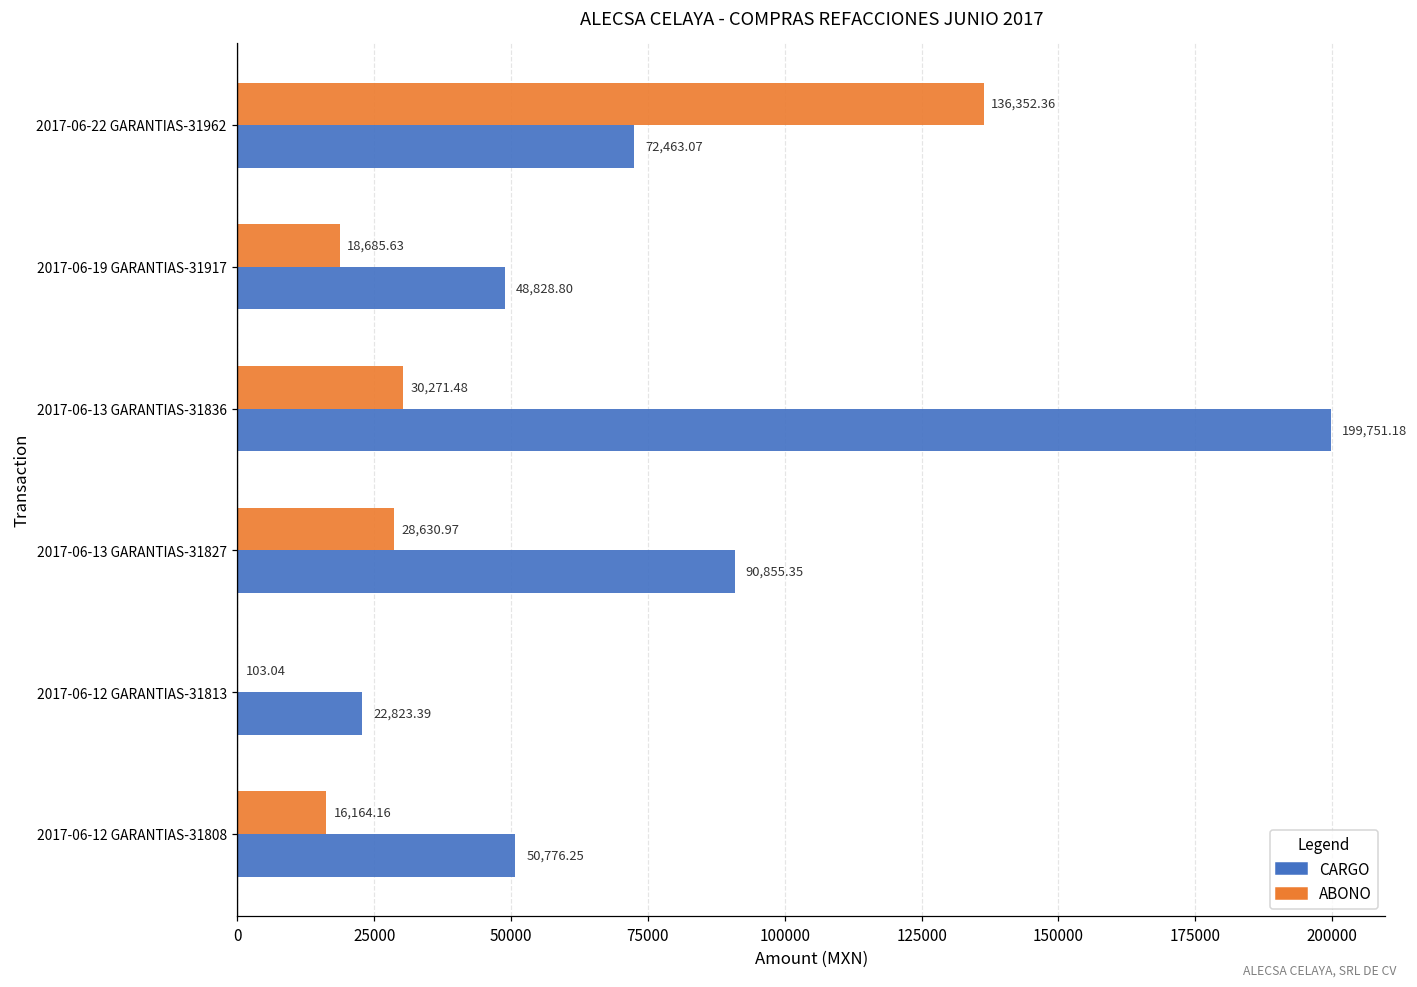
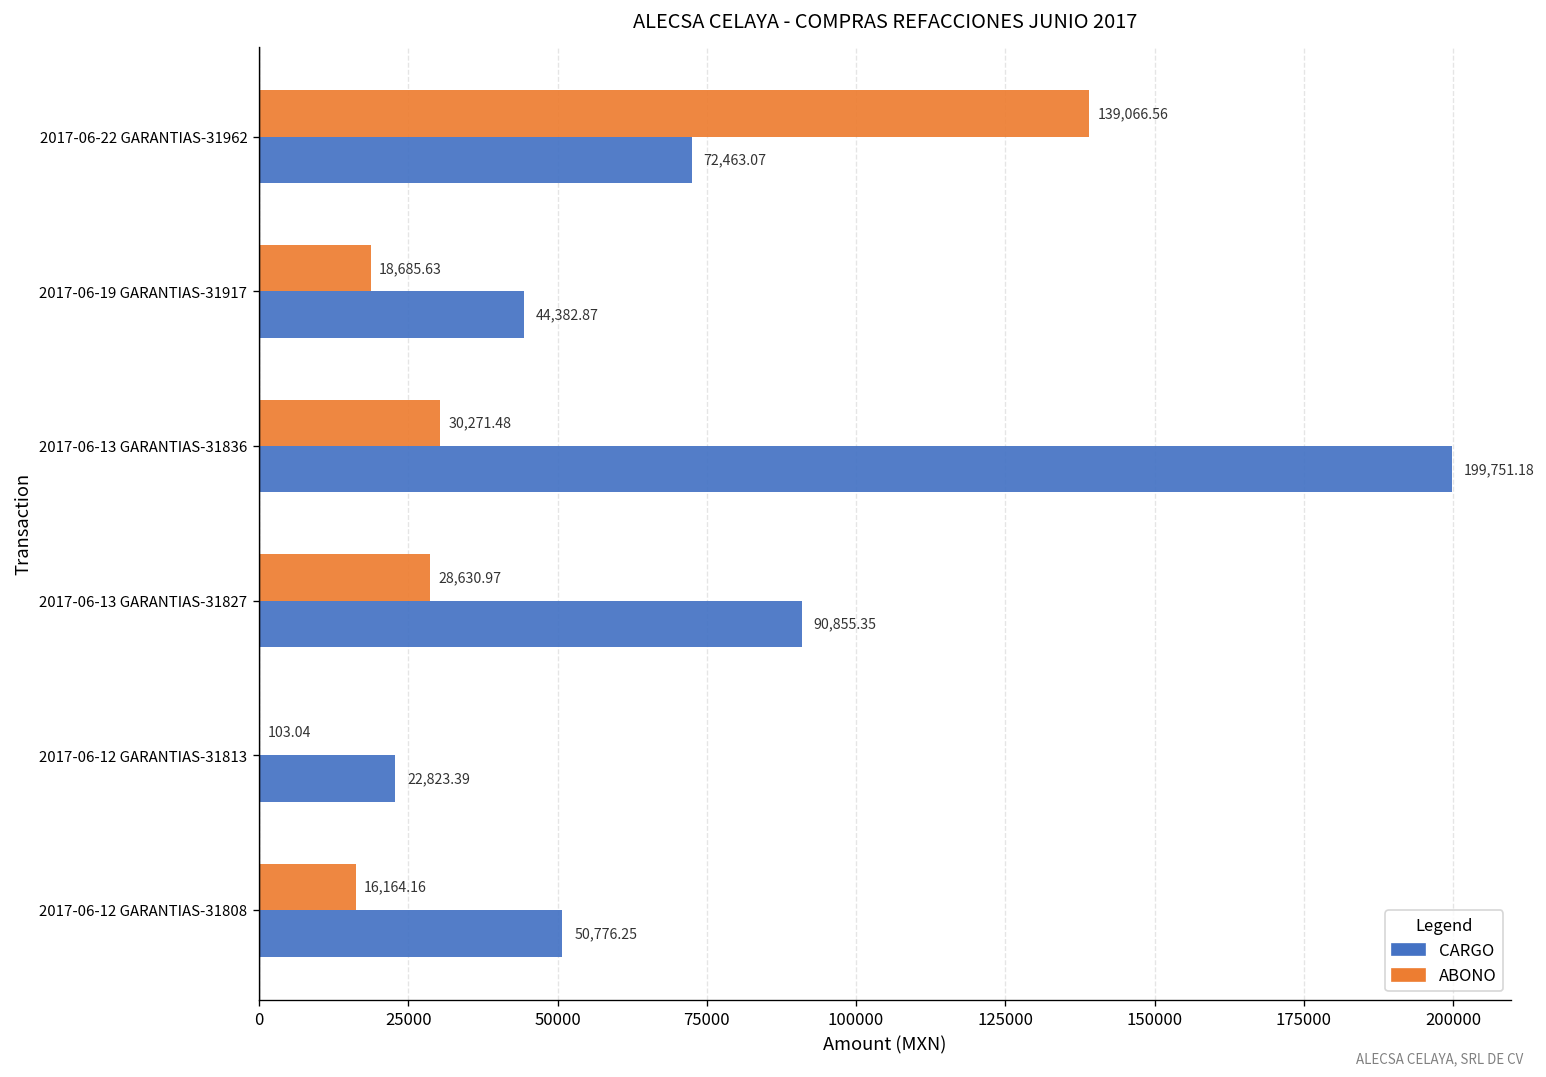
ABONO, 2017-06-22 GARANTIAS-31962: 136,352.36 -> 139,066.56
CARGO, 2017-06-19 GARANTIAS-31917: 48,828.80 -> 44,382.87
